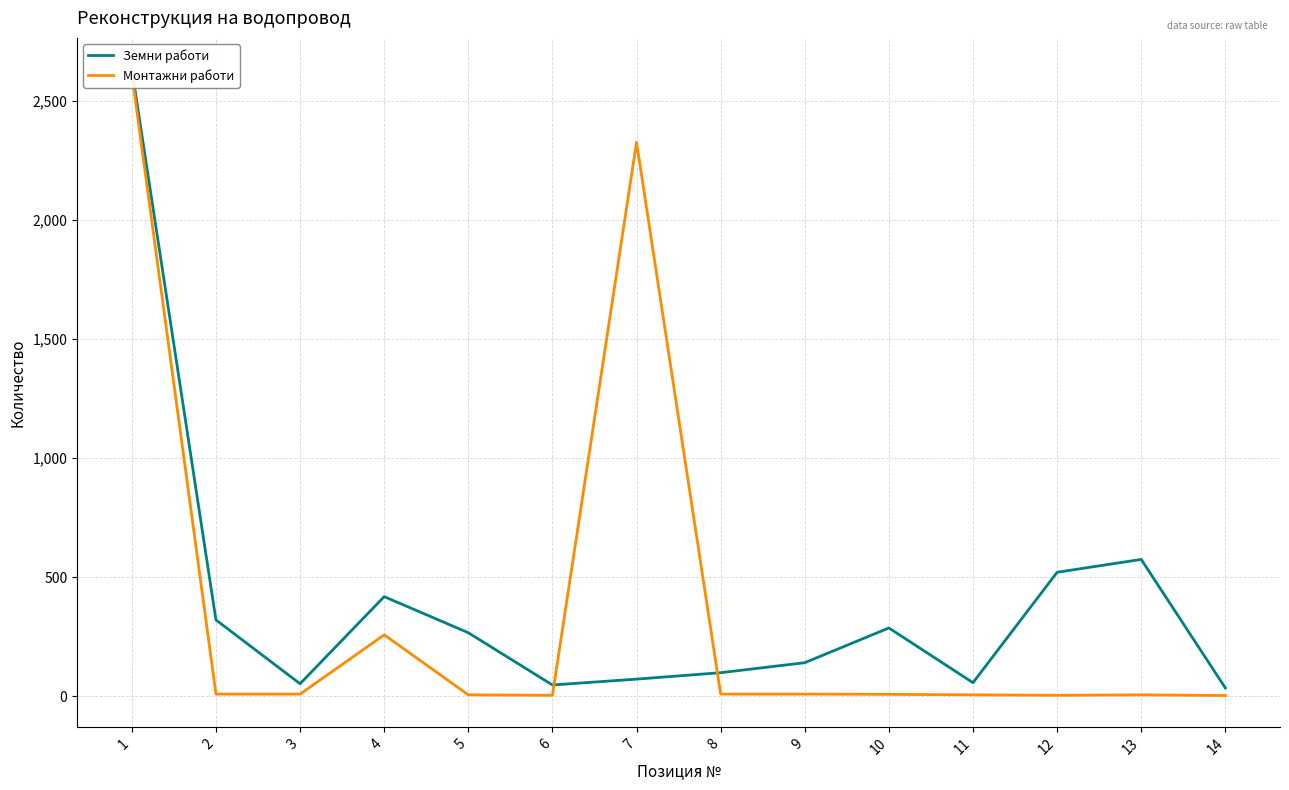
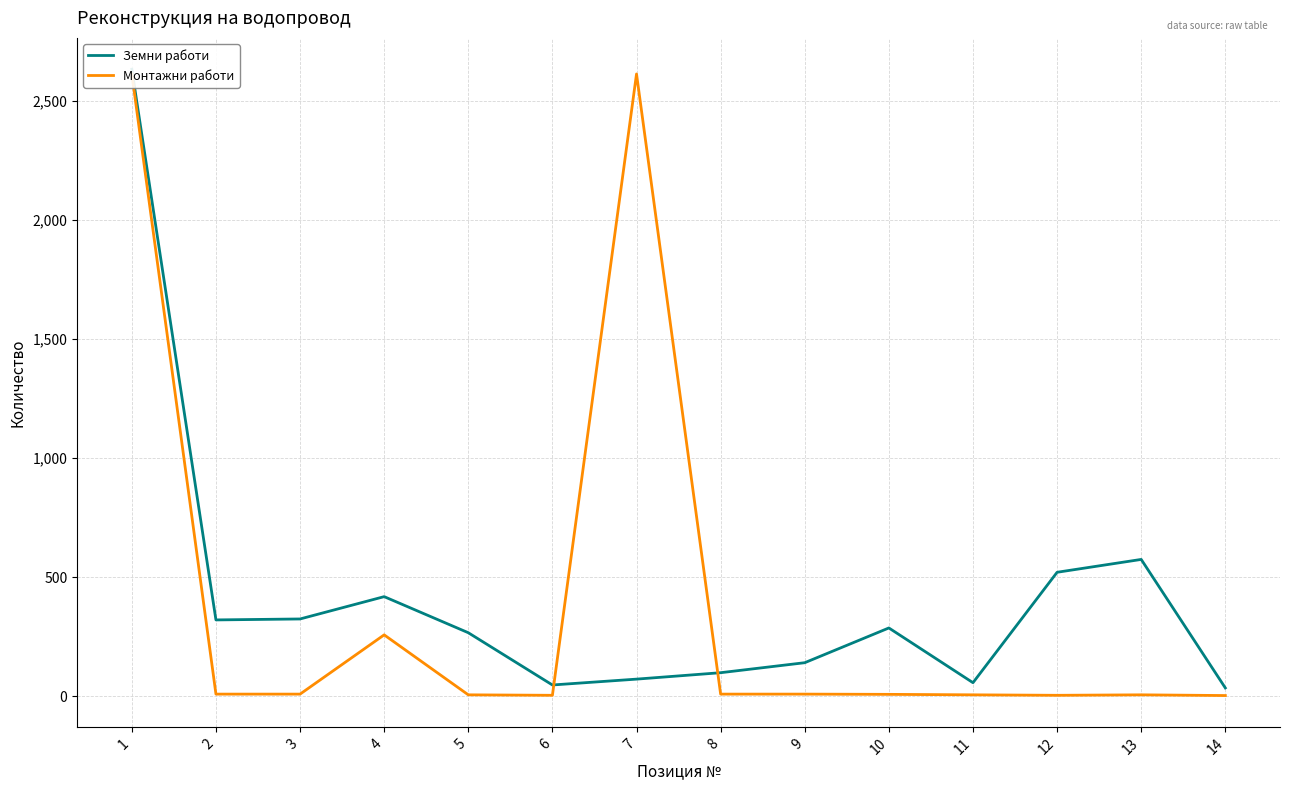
Земни работи, 3: 50 -> 320
Монтажни работи, 7: 2,330 -> 2,610
